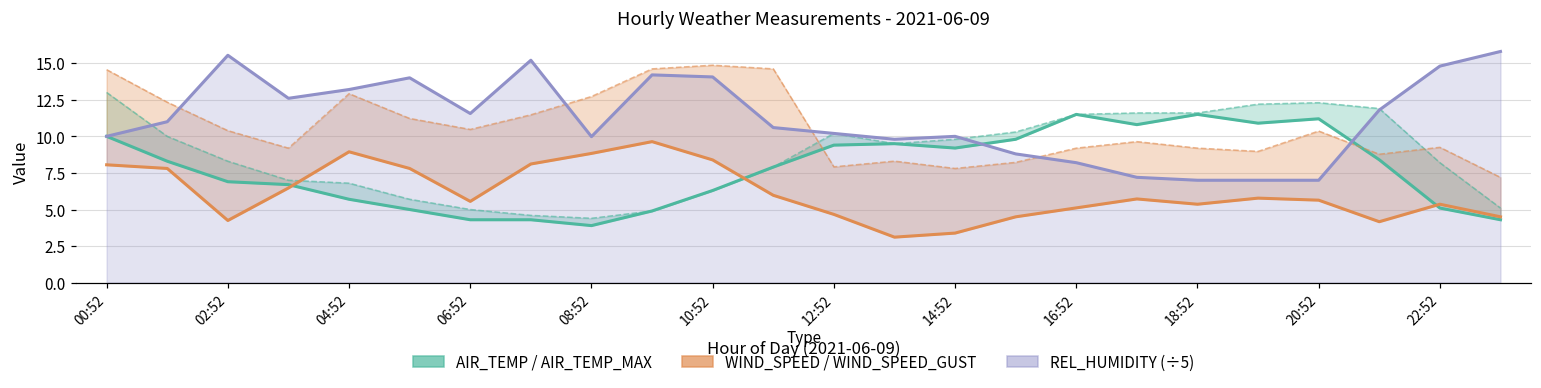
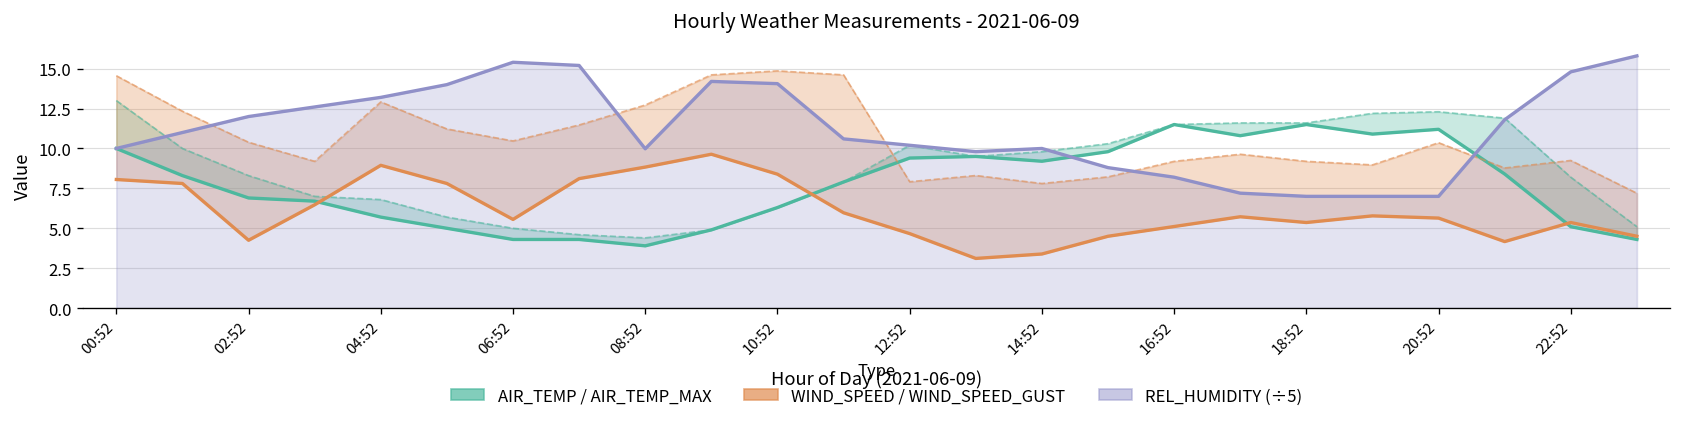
REL_HUMIDITY (÷5), 02:52: 15.5 -> 12.0
REL_HUMIDITY (÷5), 06:52: 11.6 -> 15.4
